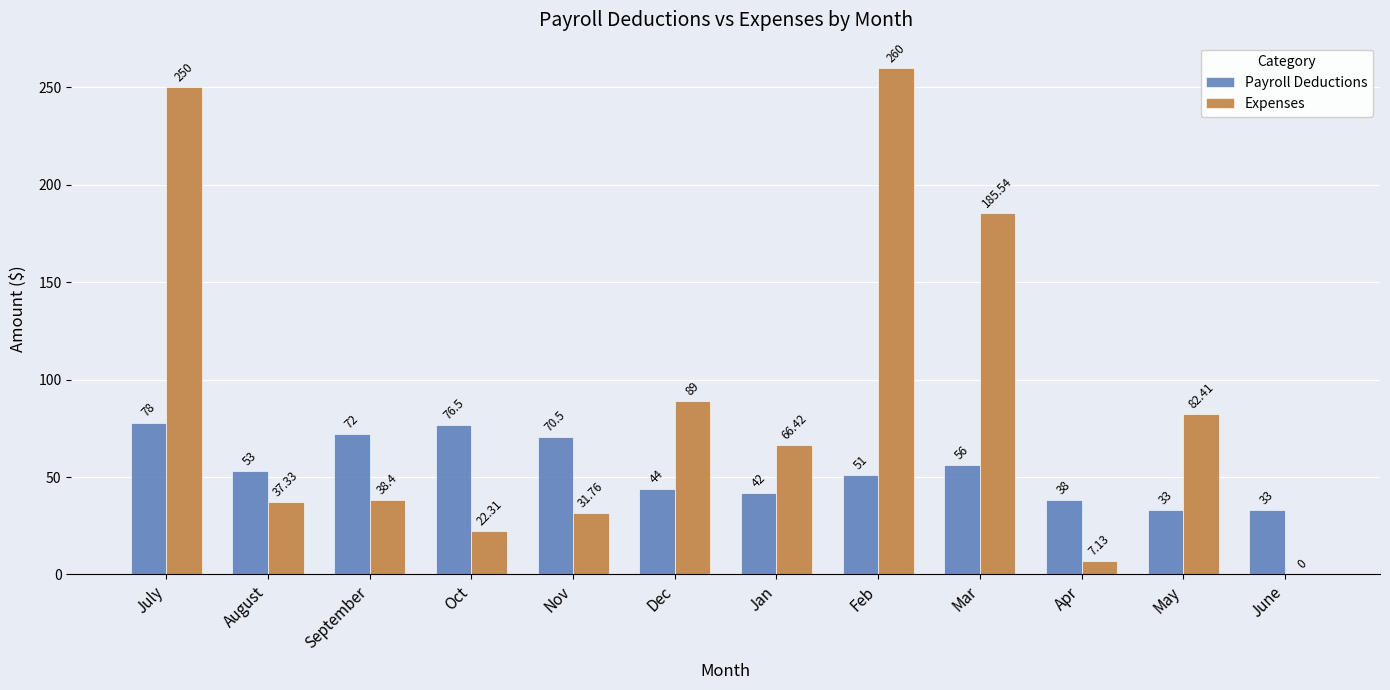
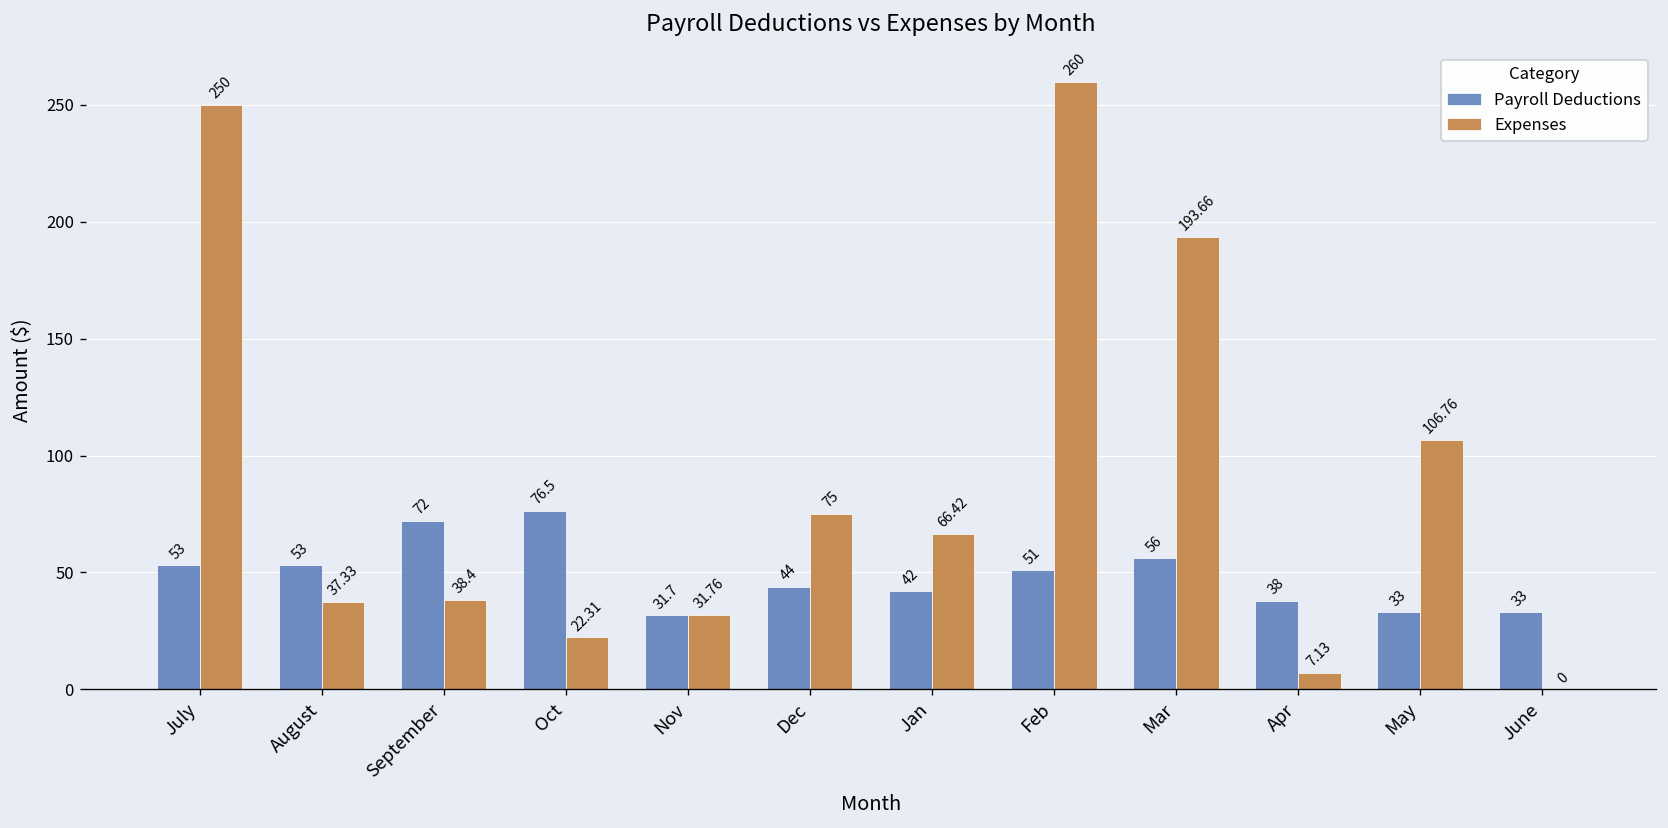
Payroll Deductions, July: 78 -> 53
Payroll Deductions, Nov: 70.5 -> 31.7
Expenses, Dec: 89 -> 75
Expenses, Mar: 185.54 -> 193.66
Expenses, May: 82.41 -> 106.76
